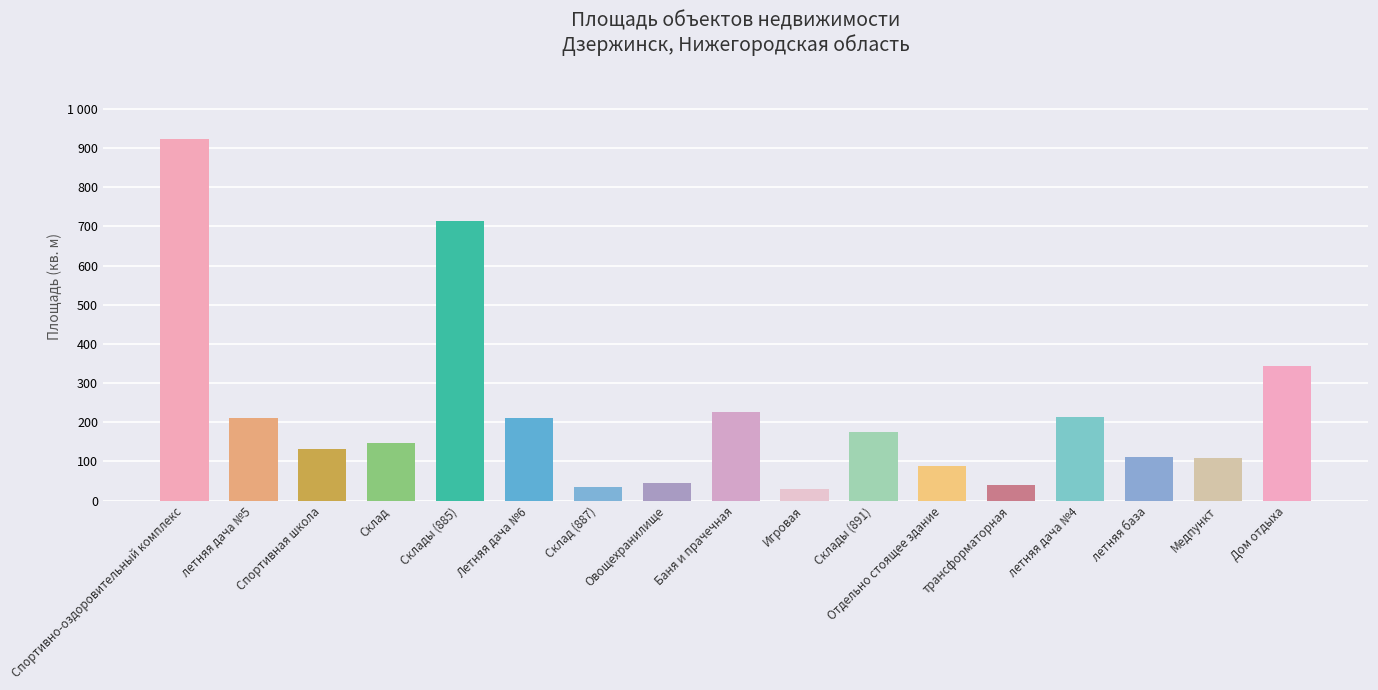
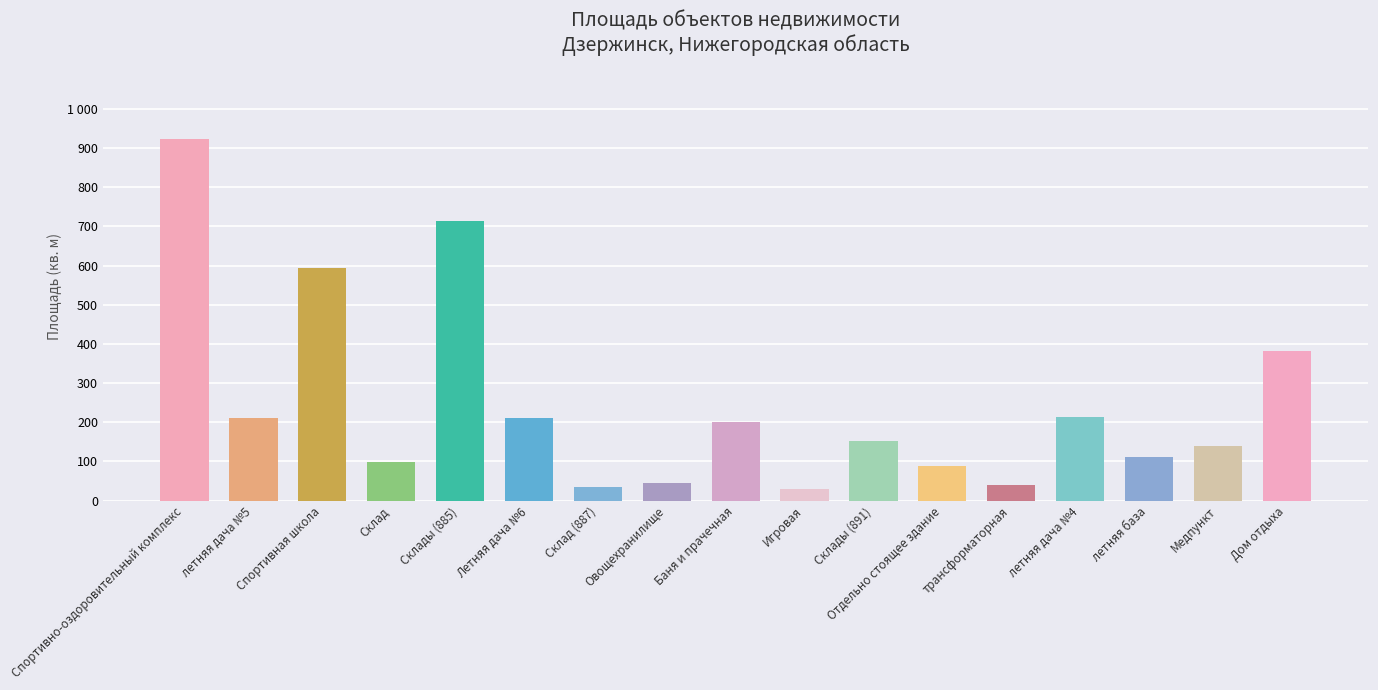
Спортивная школа: 130 -> 590
Склад: 150 -> 100
Баня и прачечная: 230 -> 200
Склады (891): 170 -> 150
Медпункт: 110 -> 140
Дом отдыха: 340 -> 380
